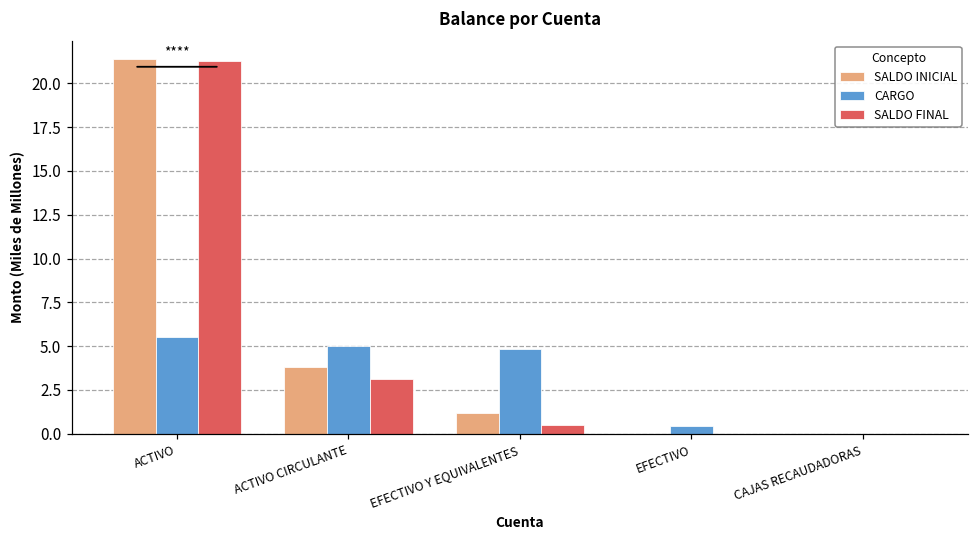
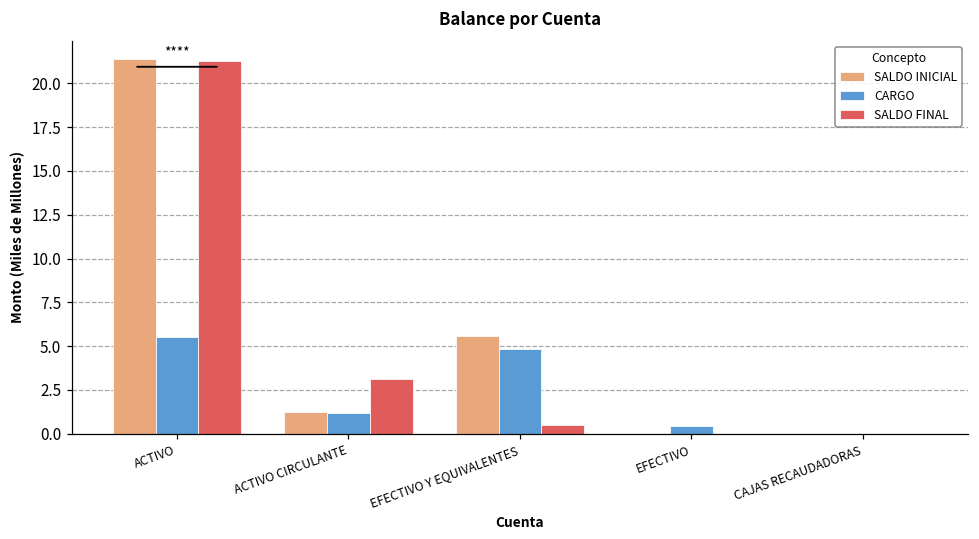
SALDO INICIAL, ACTIVO CIRCULANTE: 3.8 -> 1.2
CARGO, ACTIVO CIRCULANTE: 5.0 -> 1.2
SALDO INICIAL, EFECTIVO Y EQUIVALENTES: 1.1 -> 5.6
